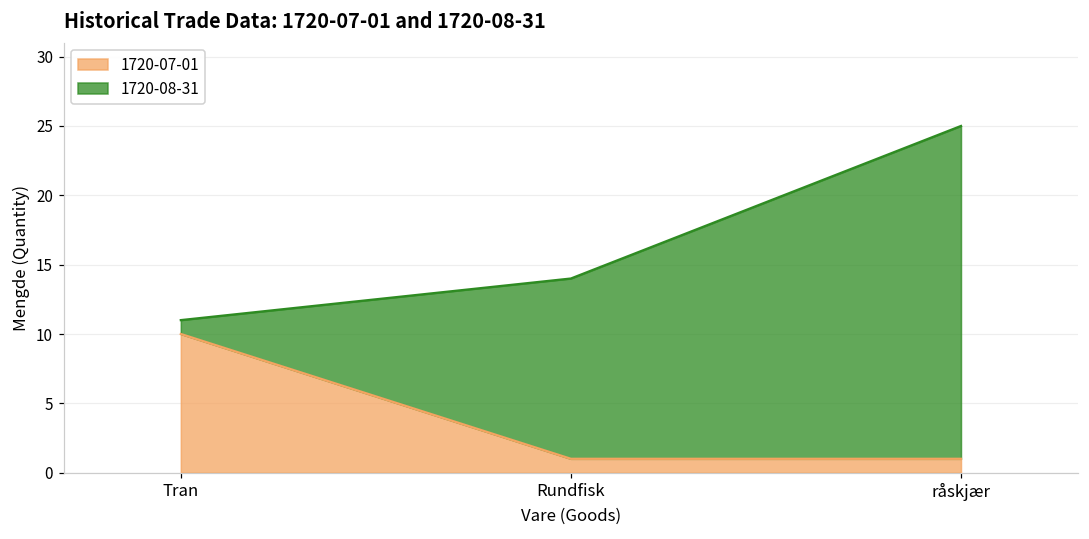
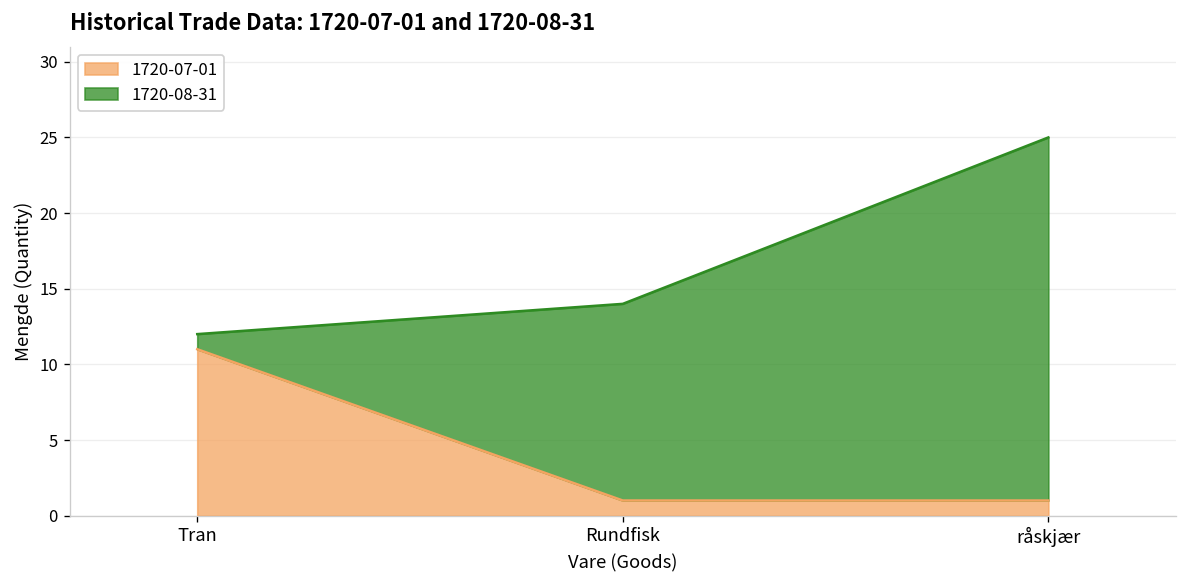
1720-07-01, Tran: 10 -> 11
